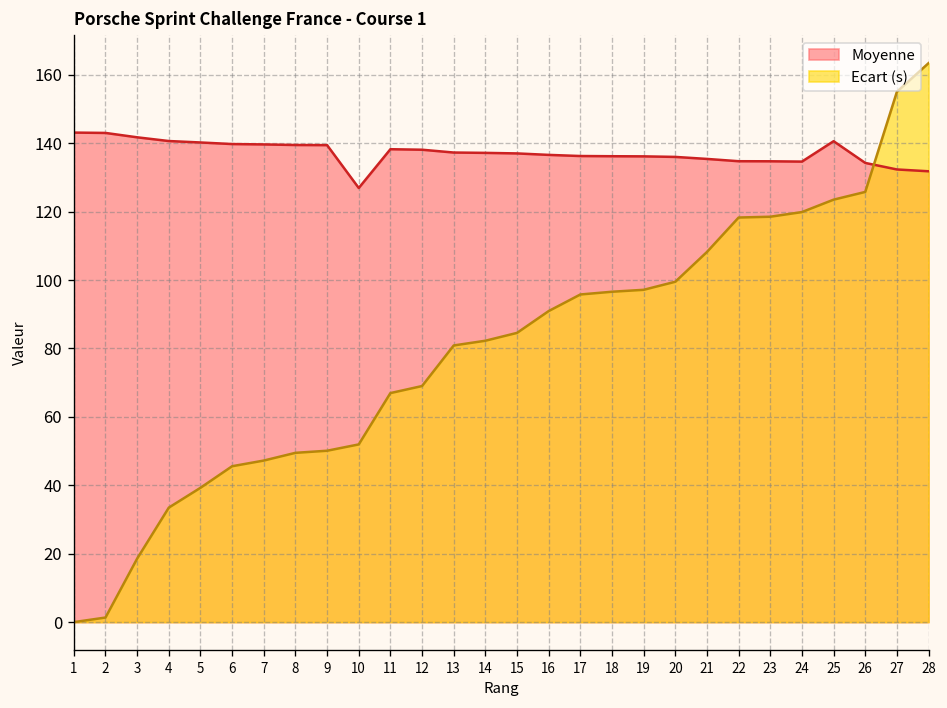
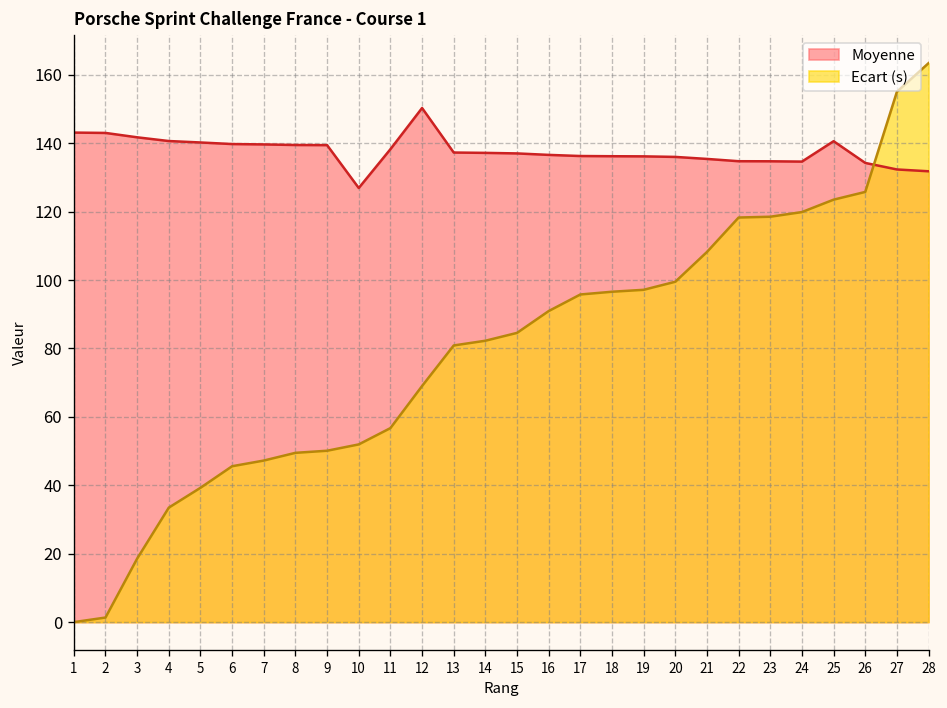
Ecart (s), 11: 67 -> 57
Moyenne, 12: 138 -> 150
